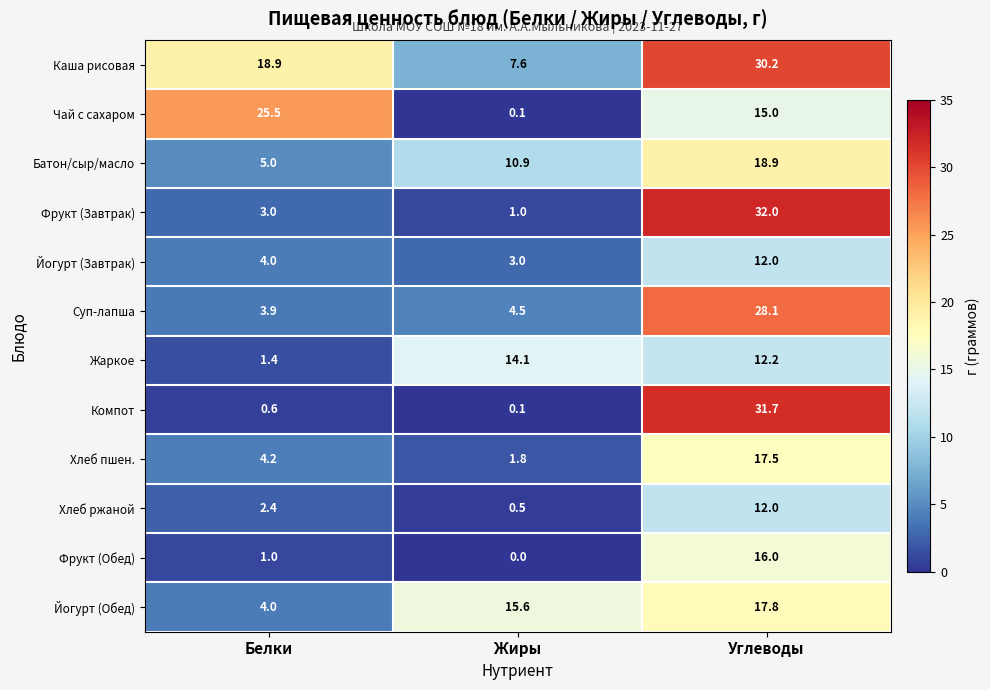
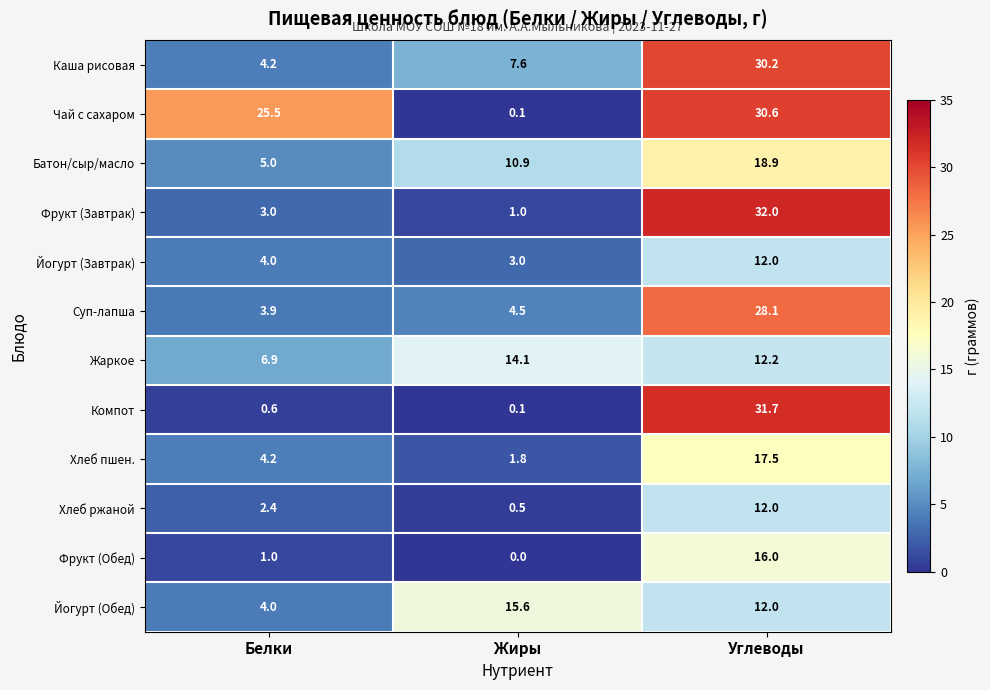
Каша рисовая, Белки: 18.9 -> 4.2
Чай с сахаром, Углеводы: 15.0 -> 30.6
Жаркое, Белки: 1.4 -> 6.9
Йогурт (Обед), Углеводы: 17.8 -> 12.0
